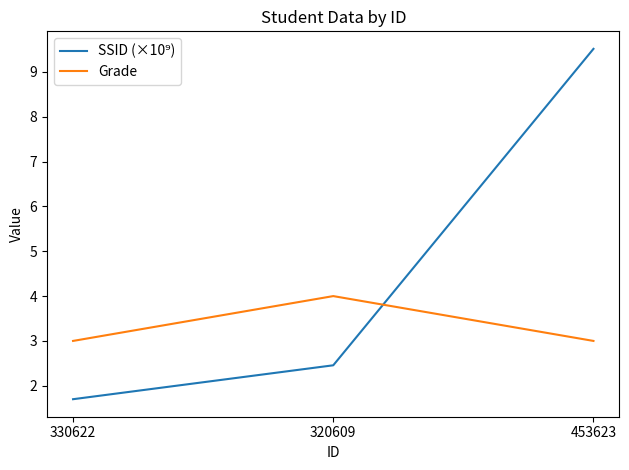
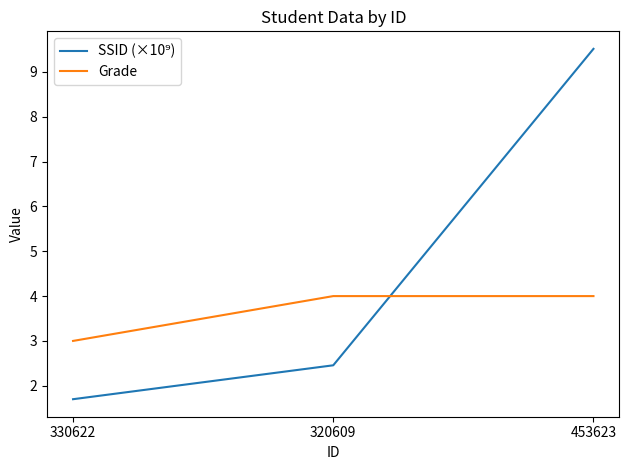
Grade, 453623: 3 -> 4
